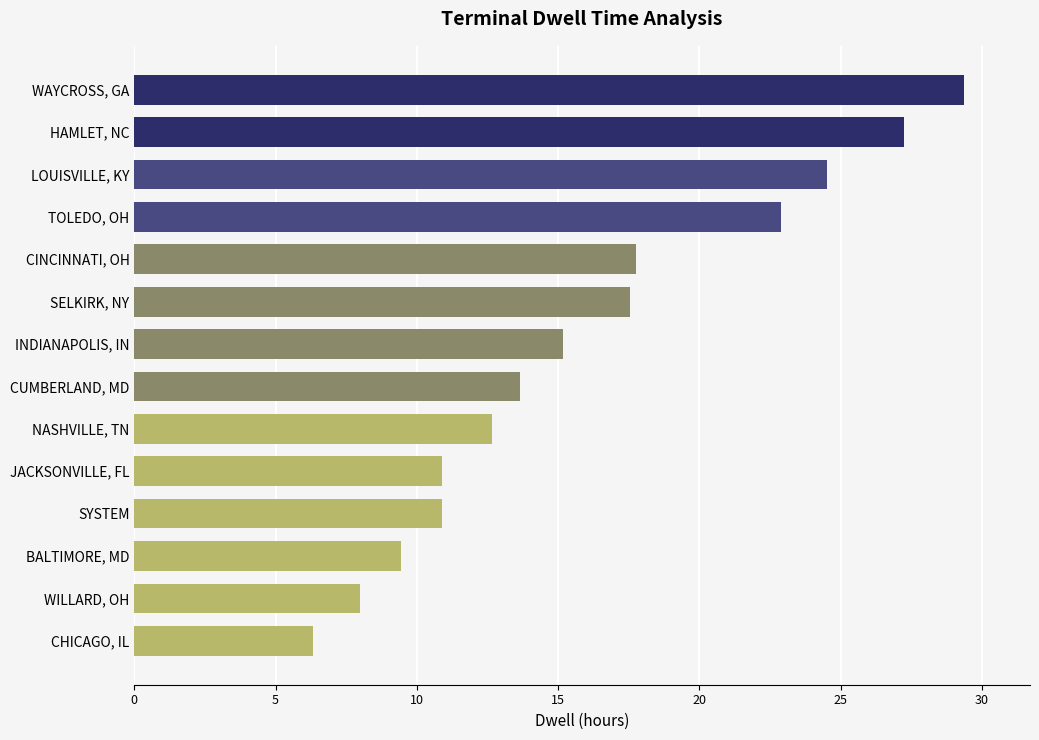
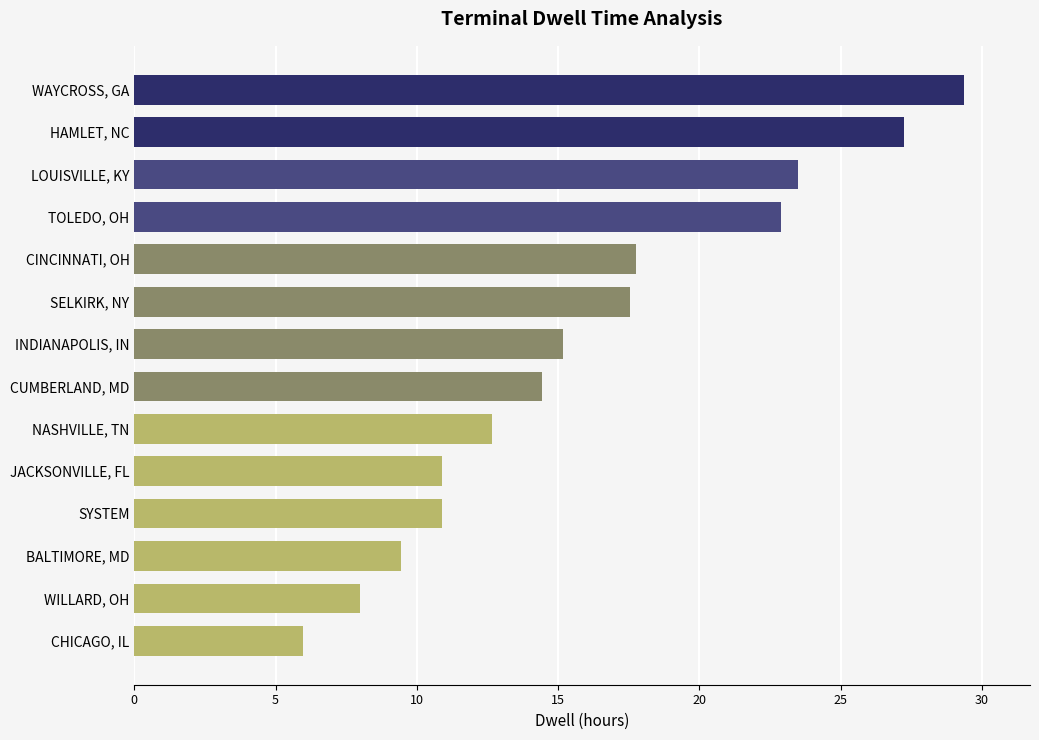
LOUISVILLE, KY: 24.5 -> 23.5
CUMBERLAND, MD: 13.7 -> 14.4
CHICAGO, IL: 6.3 -> 6.0
